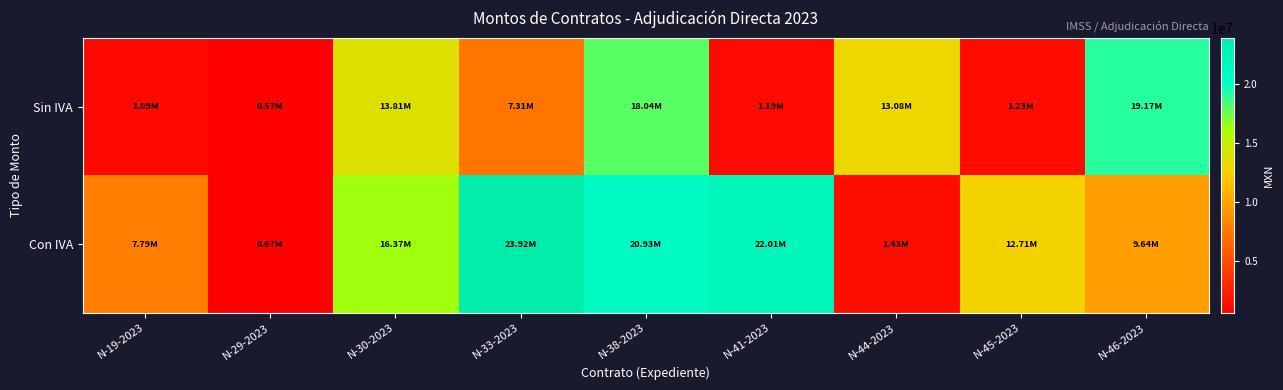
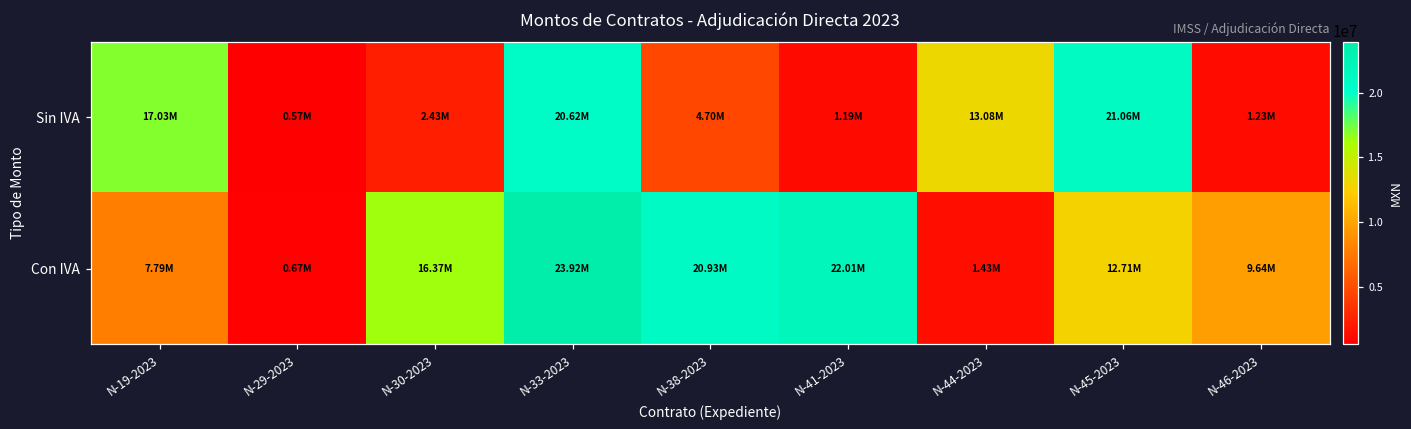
Sin IVA, N-19-2023: 1.09M -> 17.03M
Sin IVA, N-30-2023: 13.81M -> 2.43M
Sin IVA, N-33-2023: 7.31M -> 20.62M
Sin IVA, N-38-2023: 18.04M -> 4.70M
Sin IVA, N-45-2023: 1.23M -> 21.06M
Sin IVA, N-46-2023: 19.17M -> 1.23M
